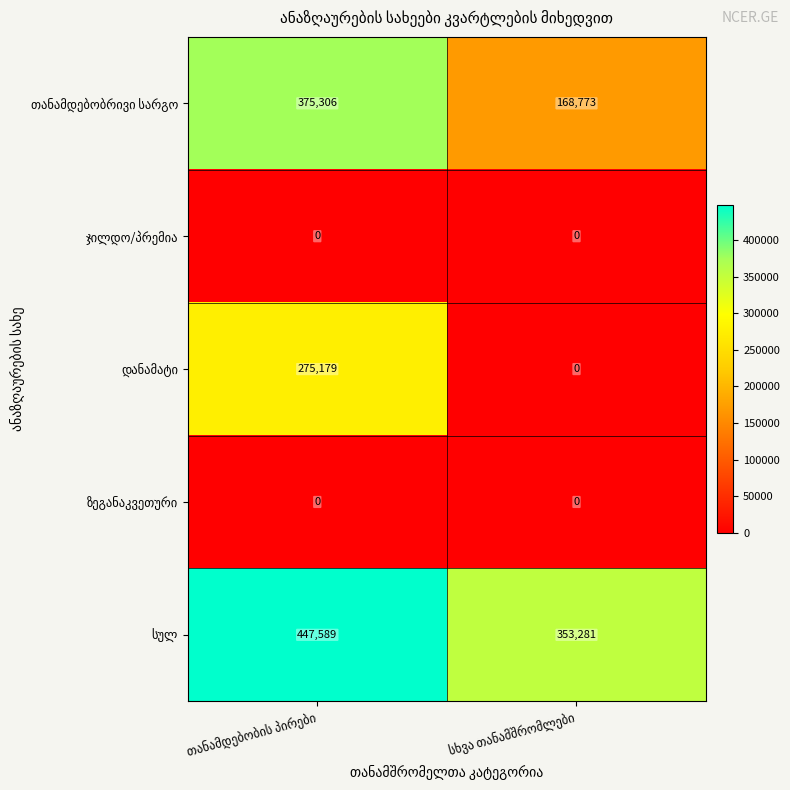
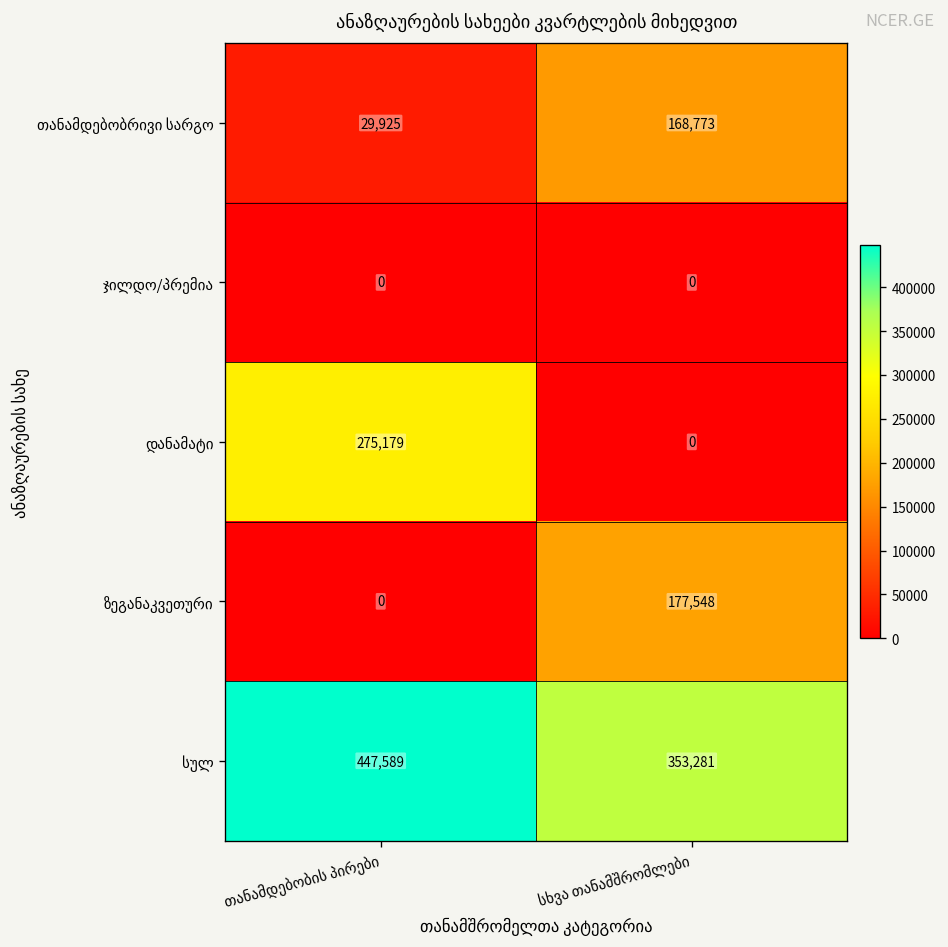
თანამდებობრივი სარგო, თანამდებობის პირები: 375,306 -> 29,925
ზეგანაკვეთური, სხვა თანამშრომლები: 0 -> 177,548
